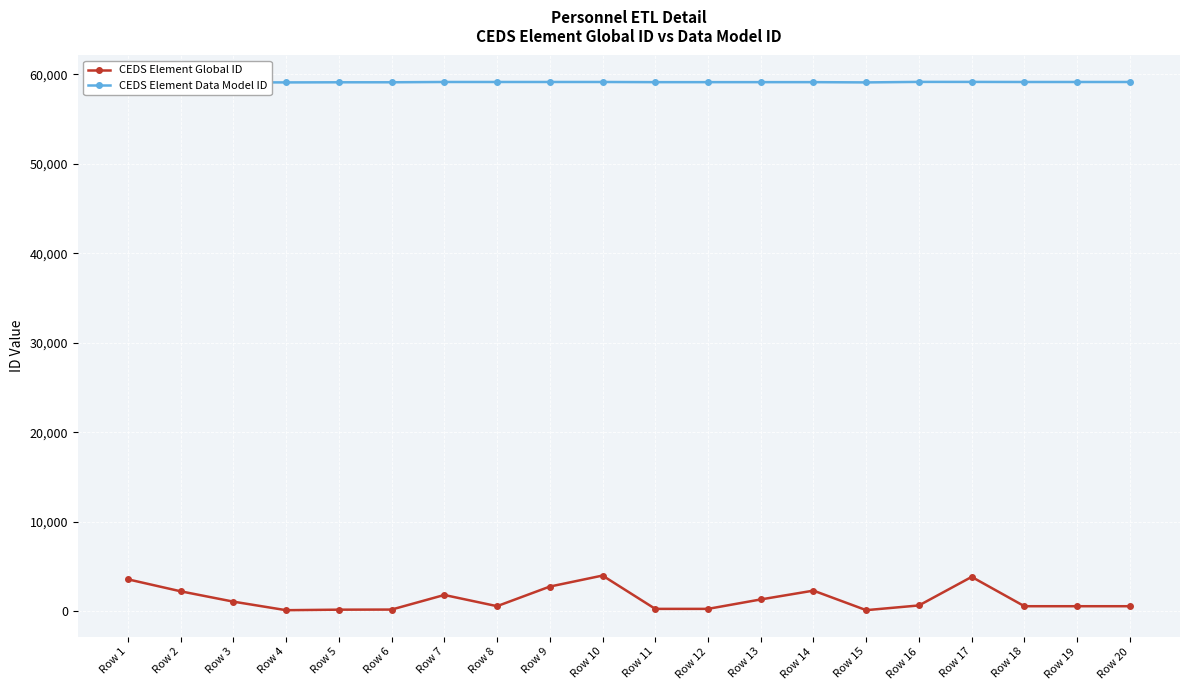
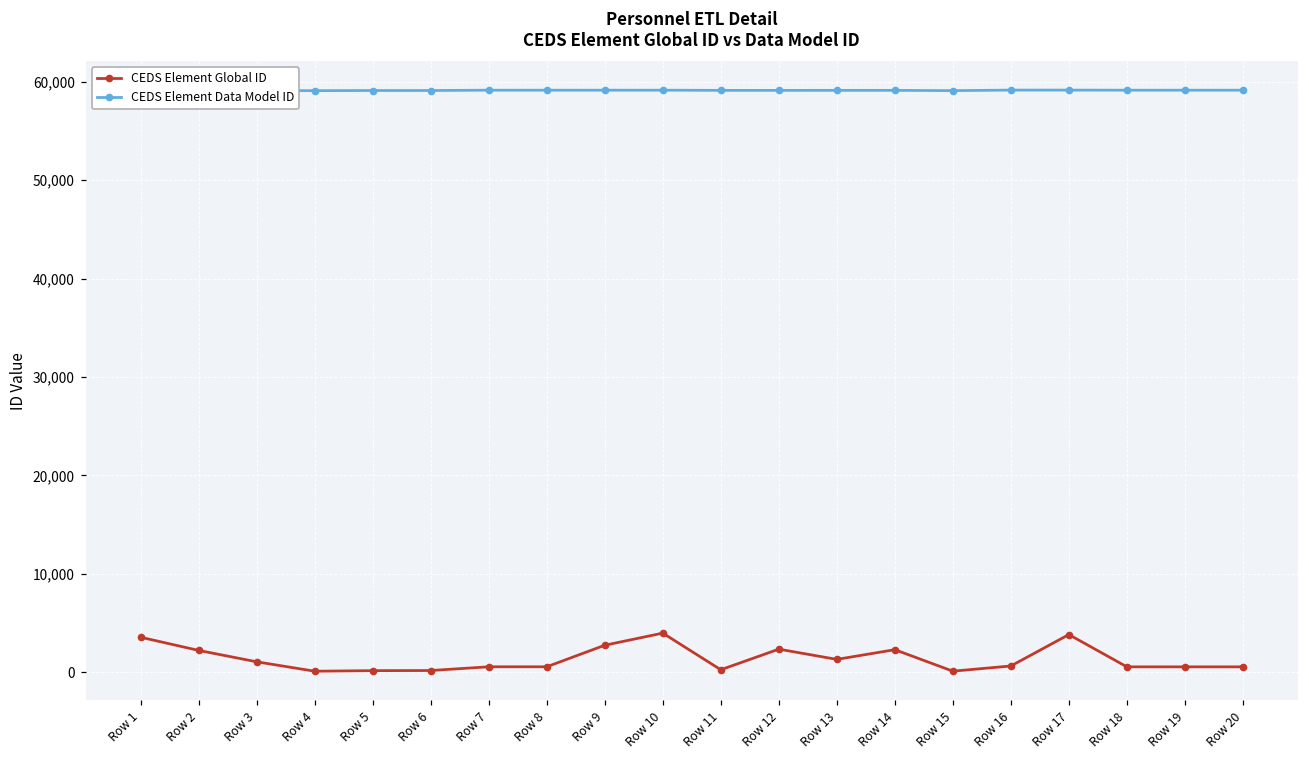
CEDS Element Global ID, Row 7: 2,000 -> 1,000
CEDS Element Global ID, Row 12: 0 -> 2,000
